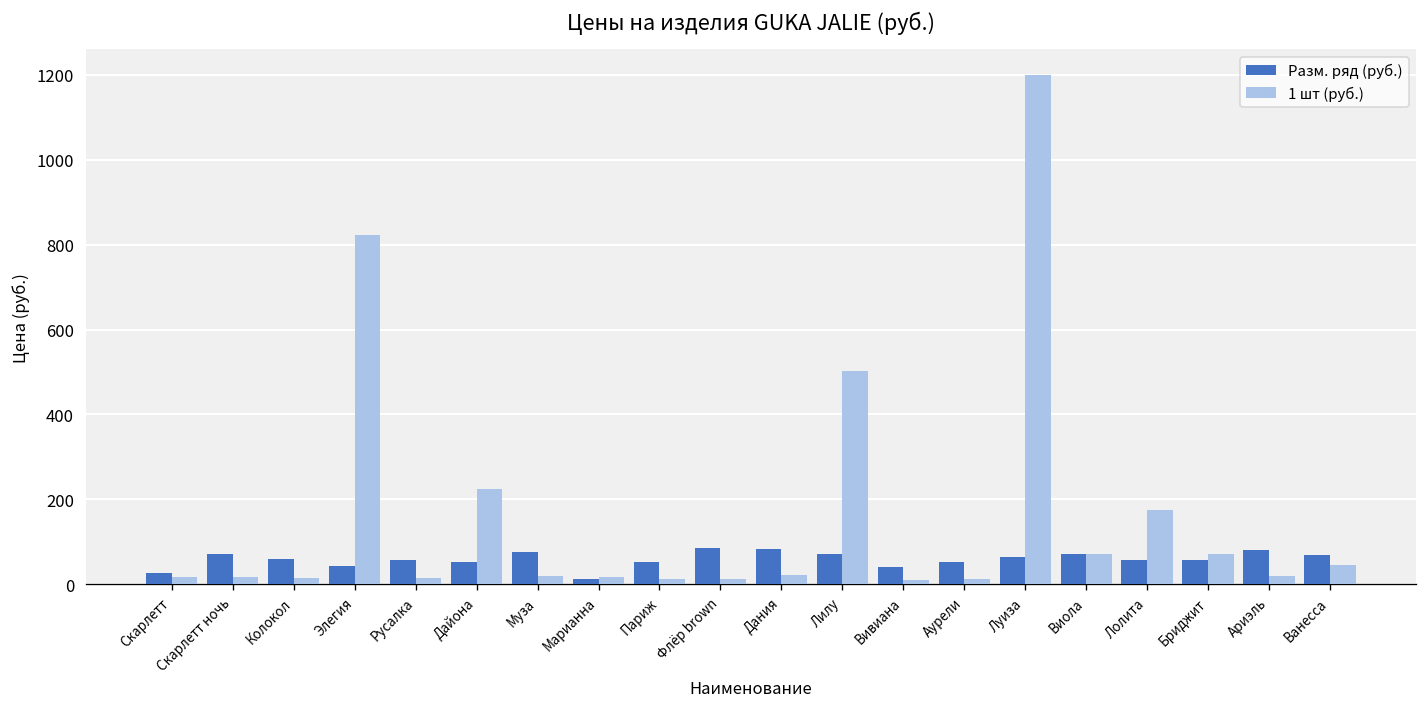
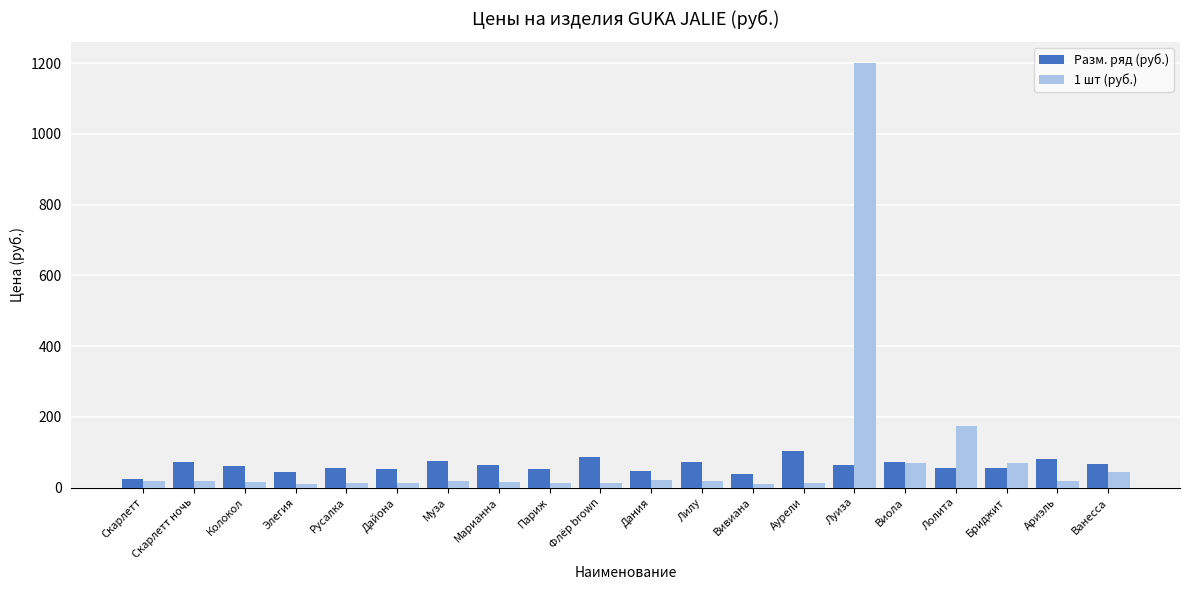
1 шт (руб.), Элегия: 820 -> 10
1 шт (руб.), Дайона: 220 -> 10
Разм. ряд (руб.), Марианна: 10 -> 60
Разм. ряд (руб.), Дания: 80 -> 50
1 шт (руб.), Лилу: 500 -> 20
Разм. ряд (руб.), Аурели: 50 -> 110
